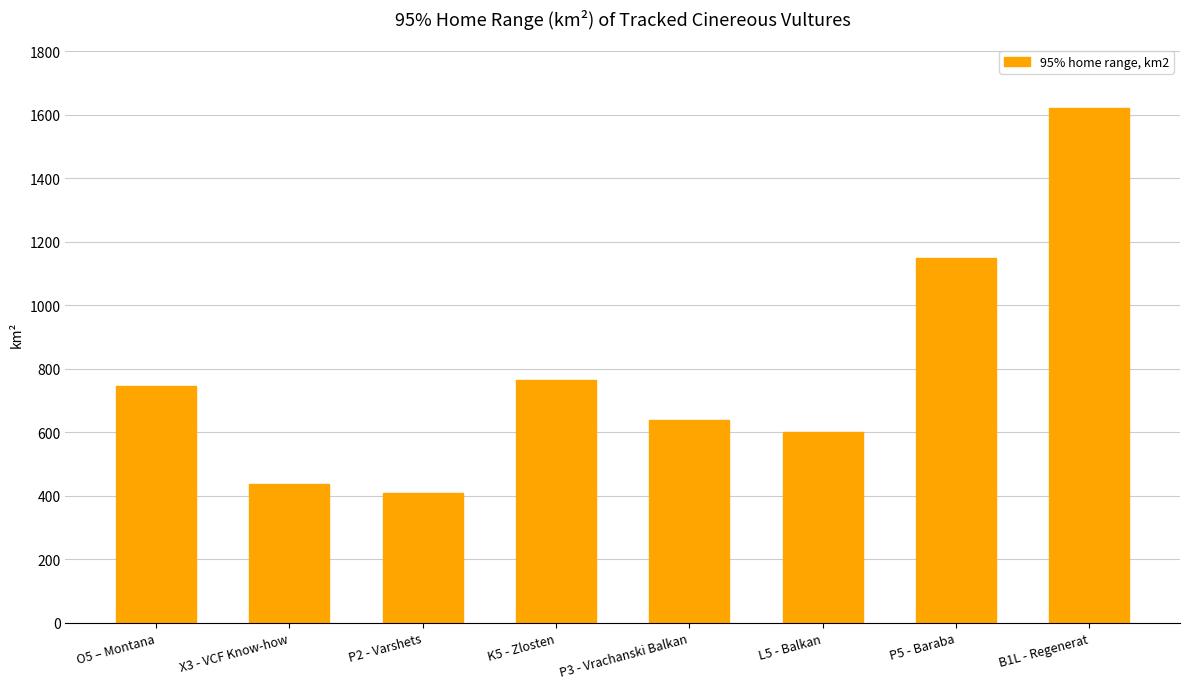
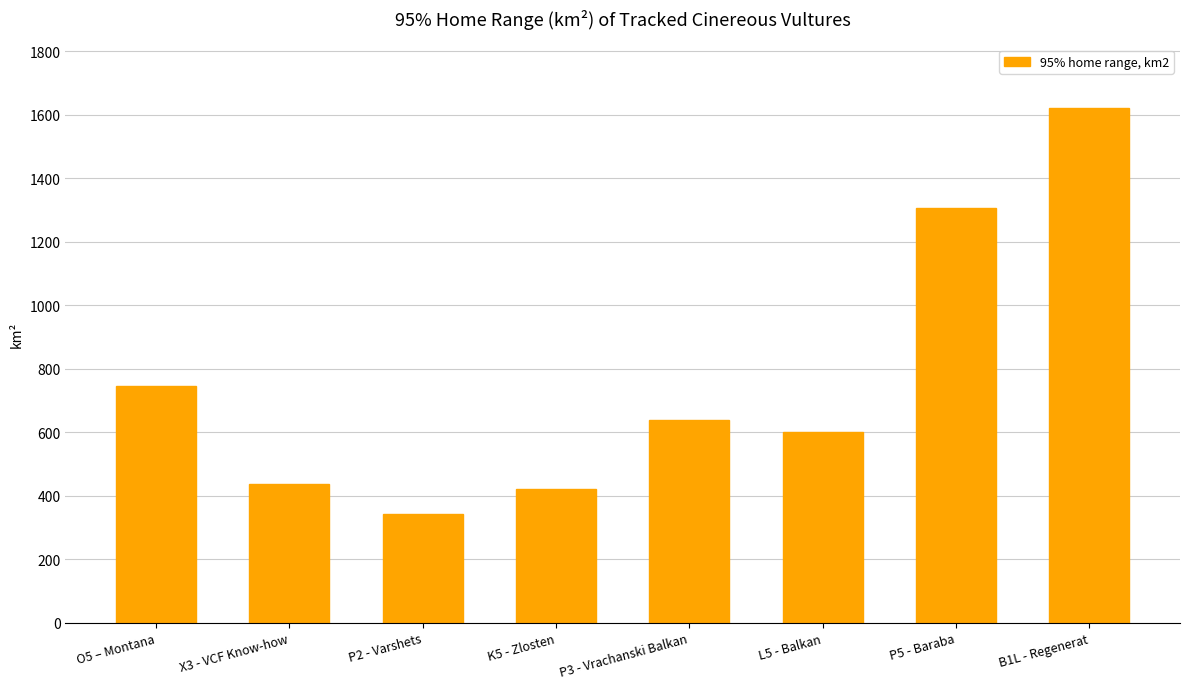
P2 - Varshets: 410 -> 340
K5 - Zlosten: 770 -> 420
P5 - Baraba: 1150 -> 1310
